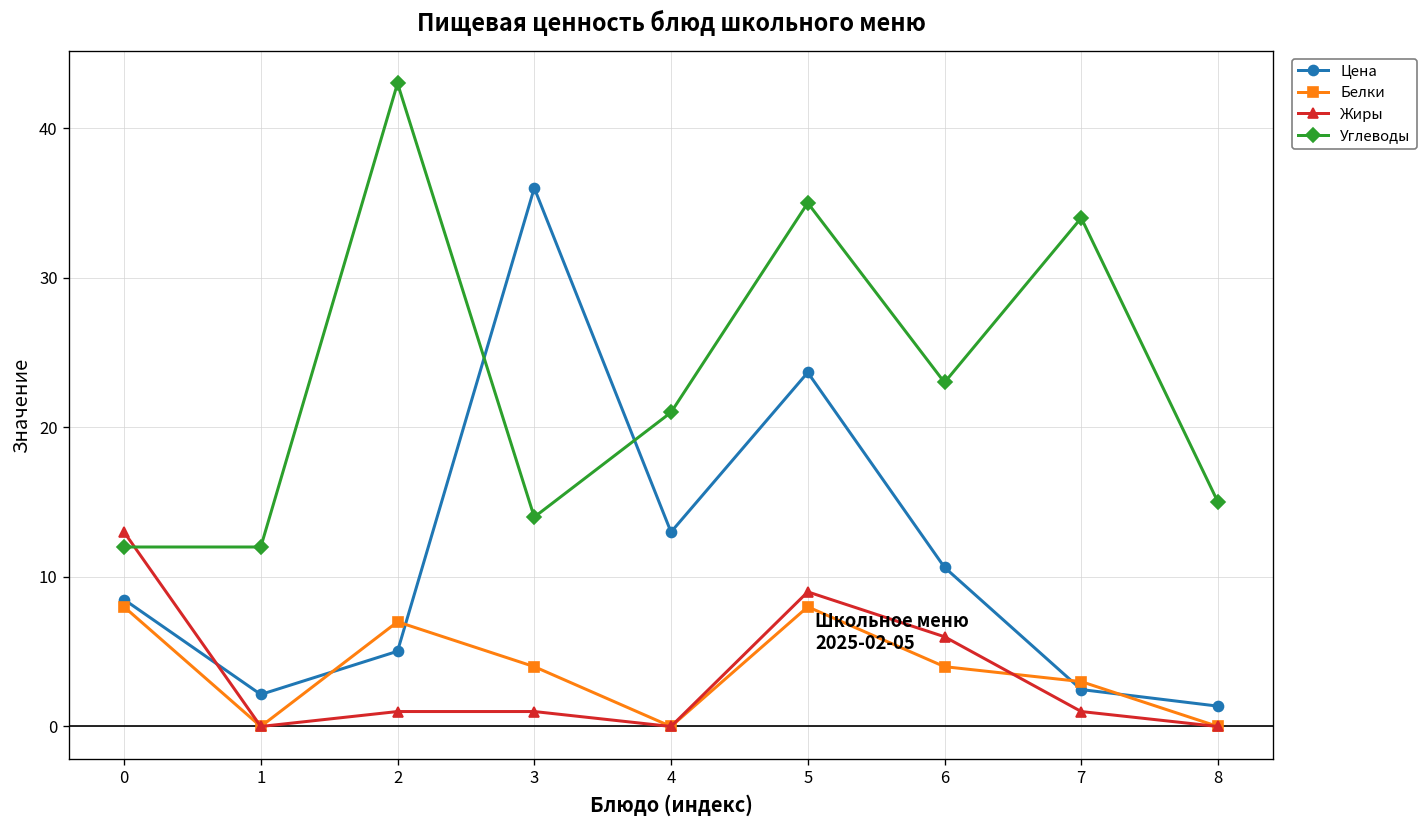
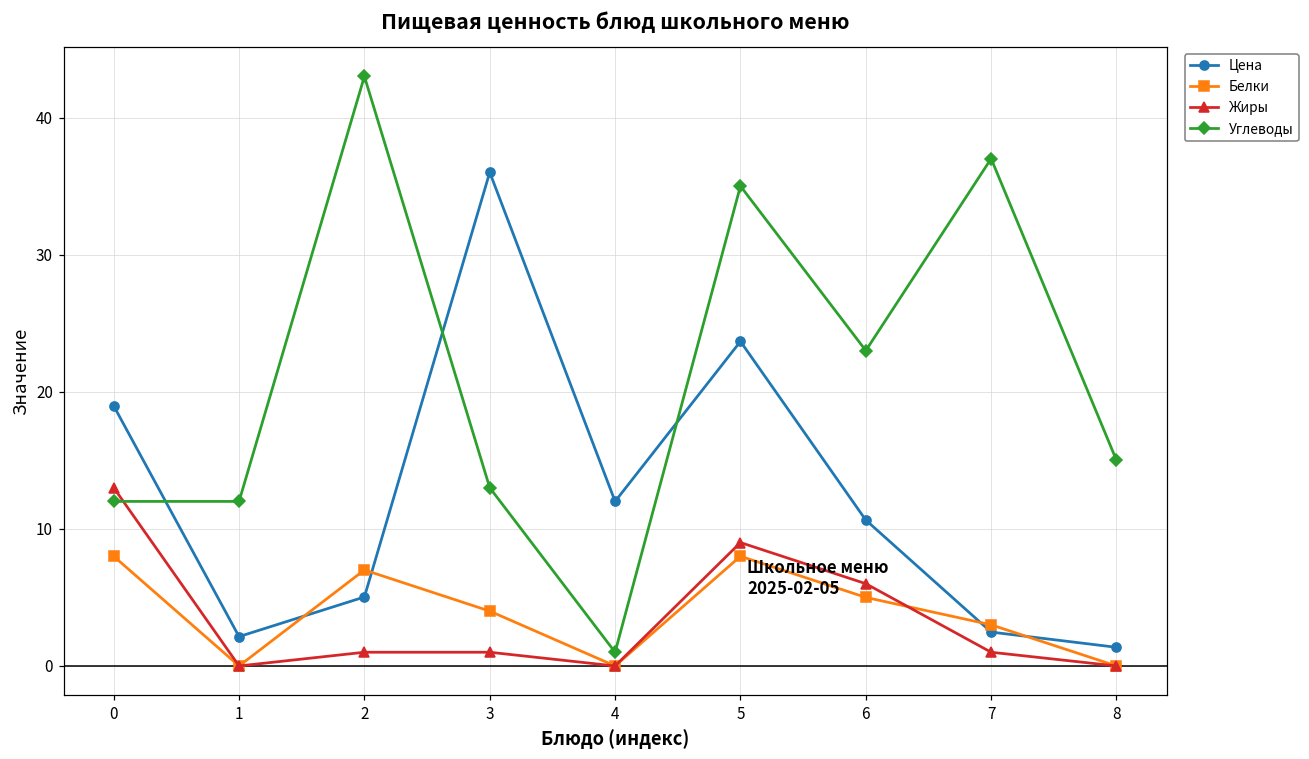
Цена, 0: 8.5 -> 19.0
Углеводы, 3: 14 -> 13
Цена, 4: 13 -> 12
Углеводы, 4: 21 -> 1
Белки, 6: 4 -> 5
Углеводы, 7: 34 -> 37
